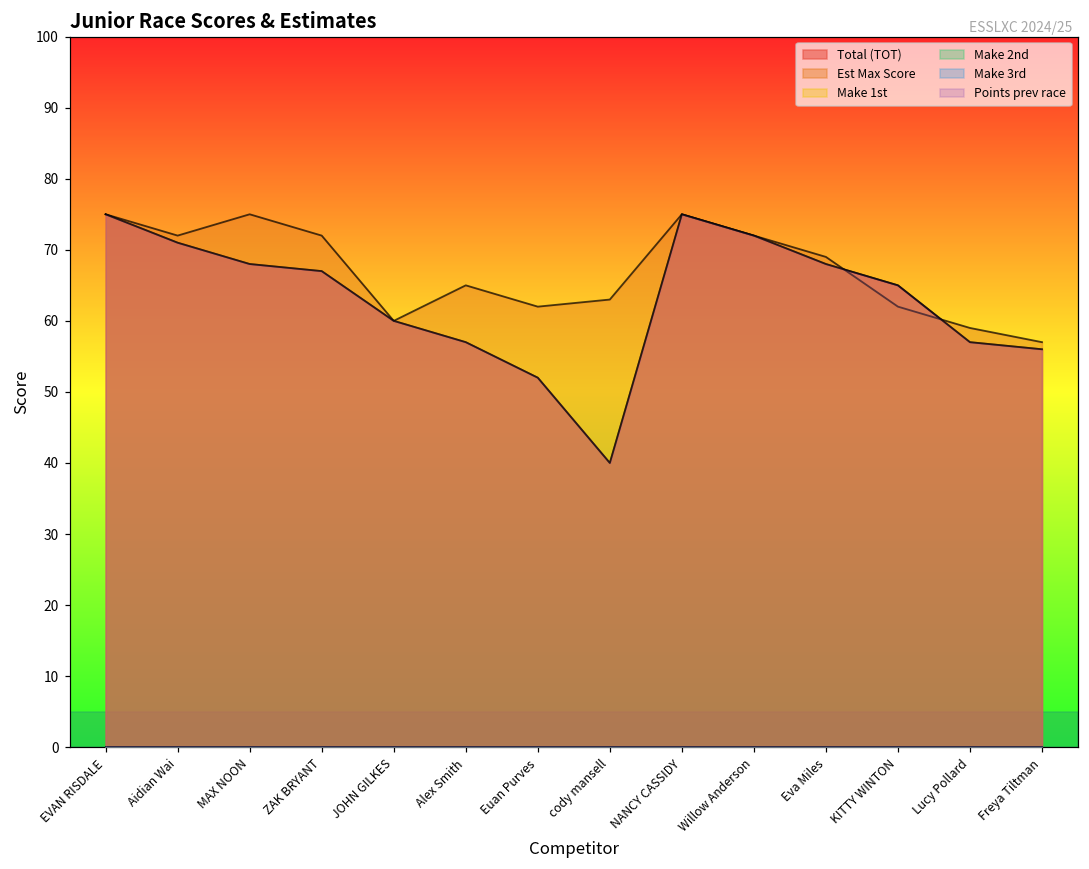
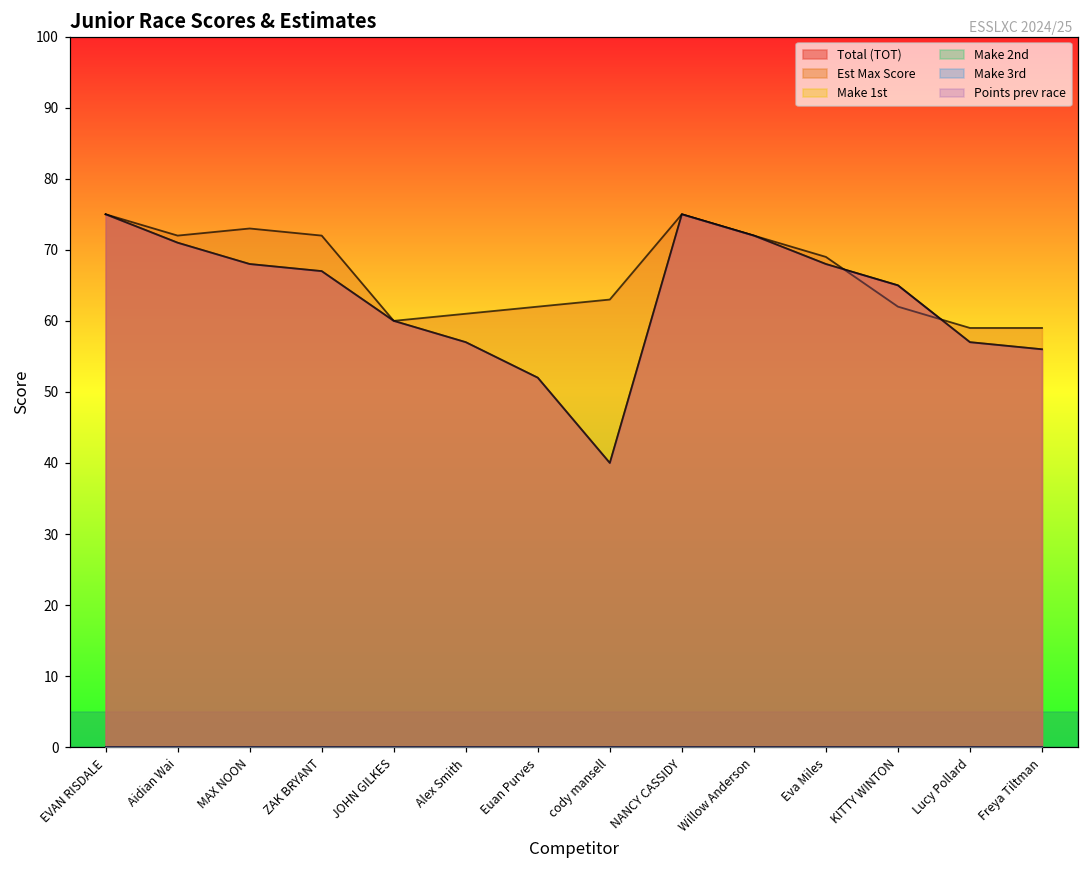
Est Max Score, MAX NOON: 75 -> 73
Est Max Score, Alex Smith: 65 -> 61
Est Max Score, Freya Tiltman: 57 -> 59
